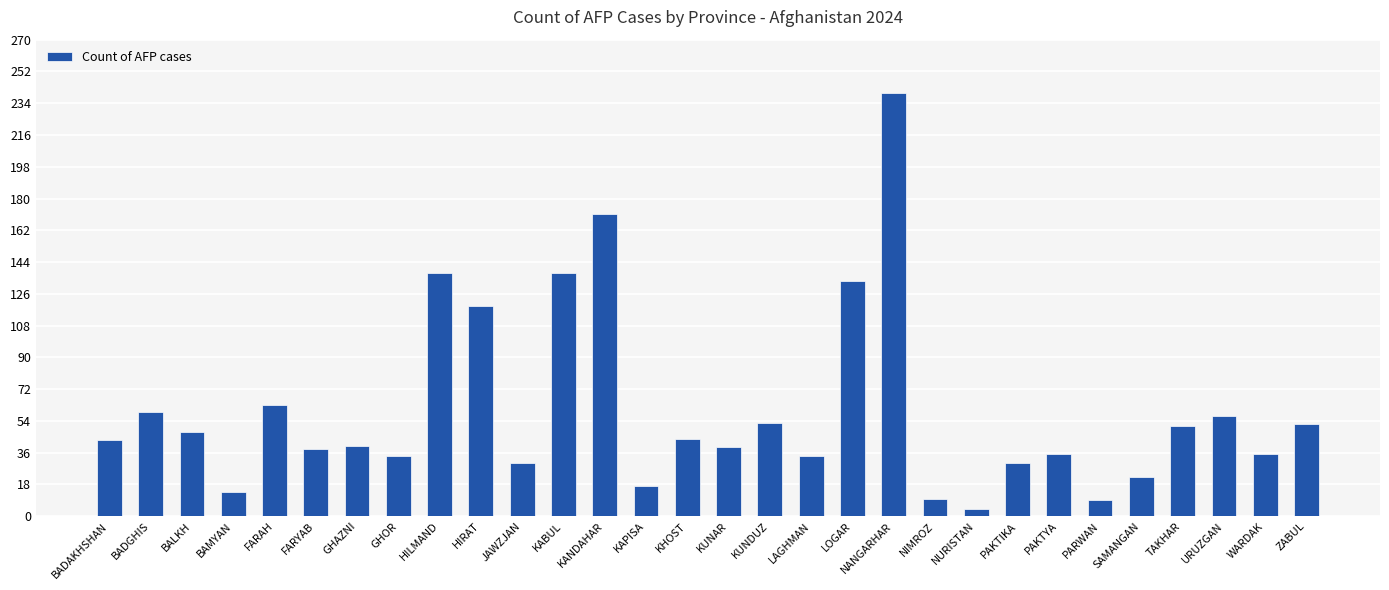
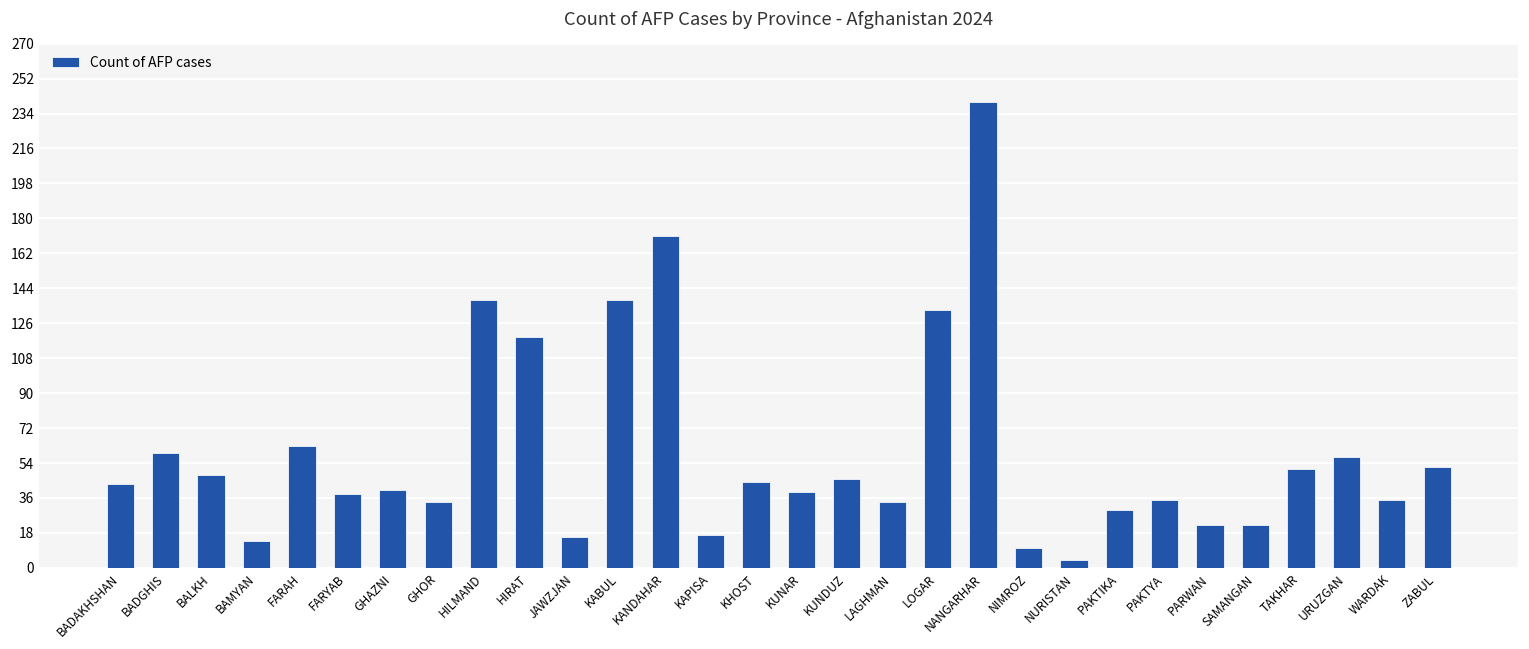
JAWZJAN: 30 -> 16
KUNDUZ: 53 -> 46
PARWAN: 9 -> 22
